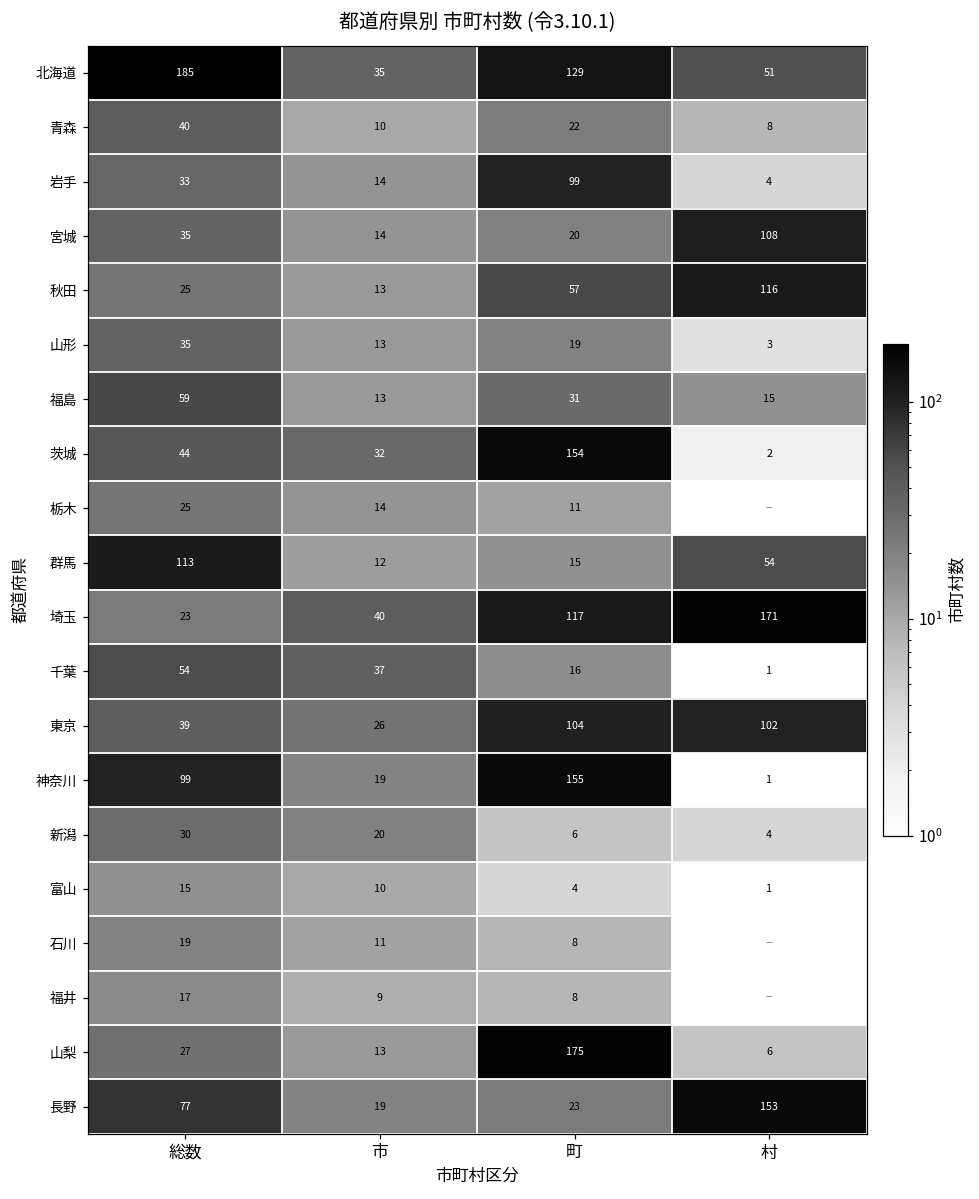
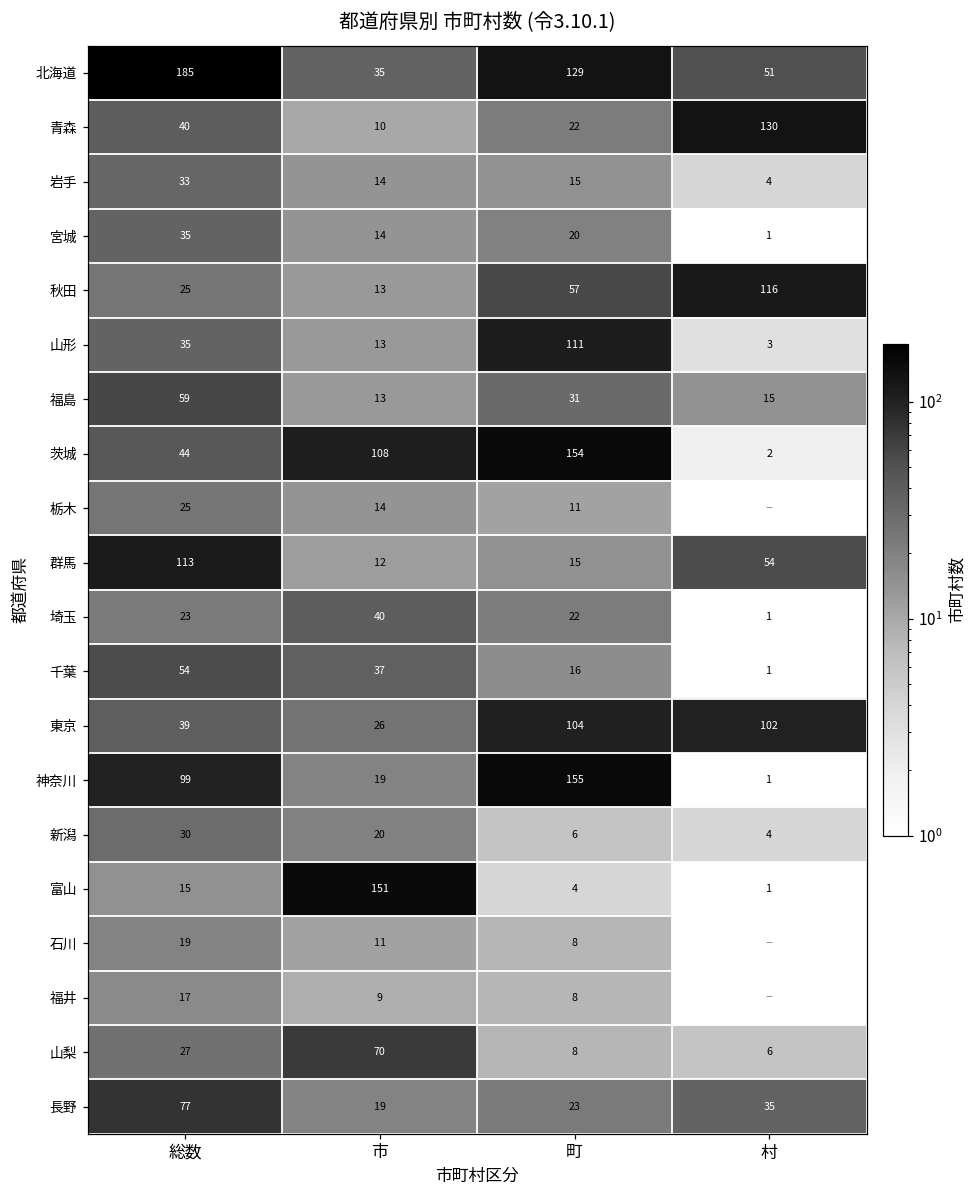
青森, 村: 8 -> 130
岩手, 町: 99 -> 15
宮城, 村: 108 -> 1
山形, 町: 19 -> 111
茨城, 市: 32 -> 108
埼玉, 町: 117 -> 22
埼玉, 村: 171 -> 1
富山, 市: 10 -> 151
山梨, 市: 13 -> 70
山梨, 町: 175 -> 8
長野, 村: 153 -> 35
